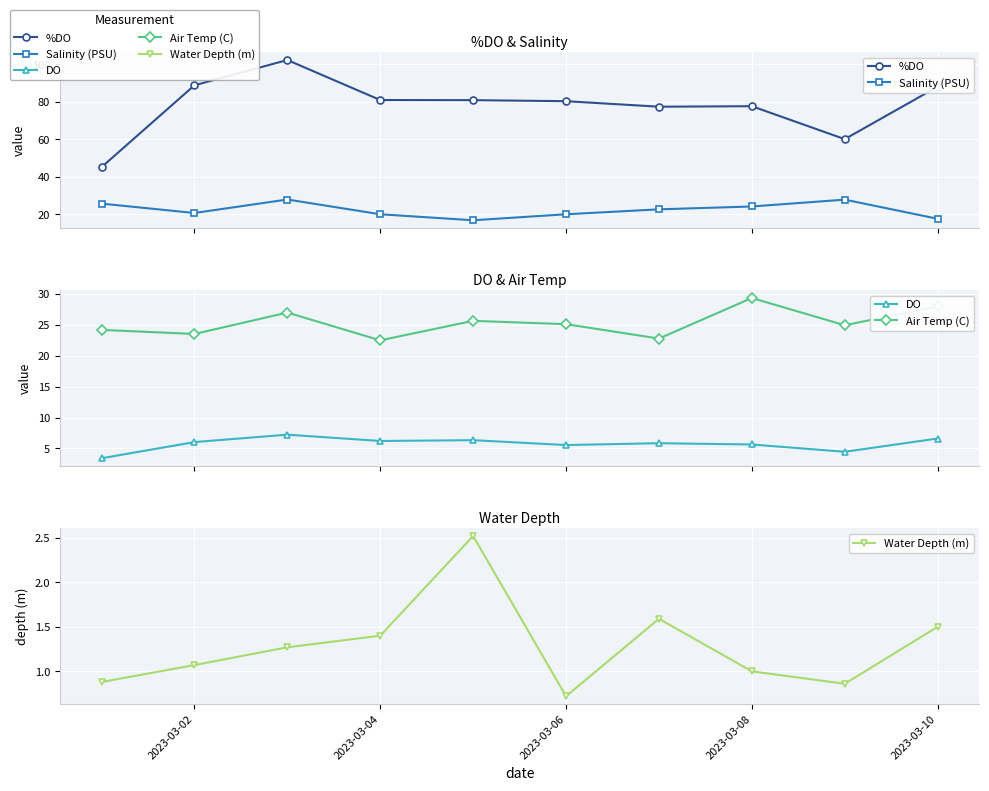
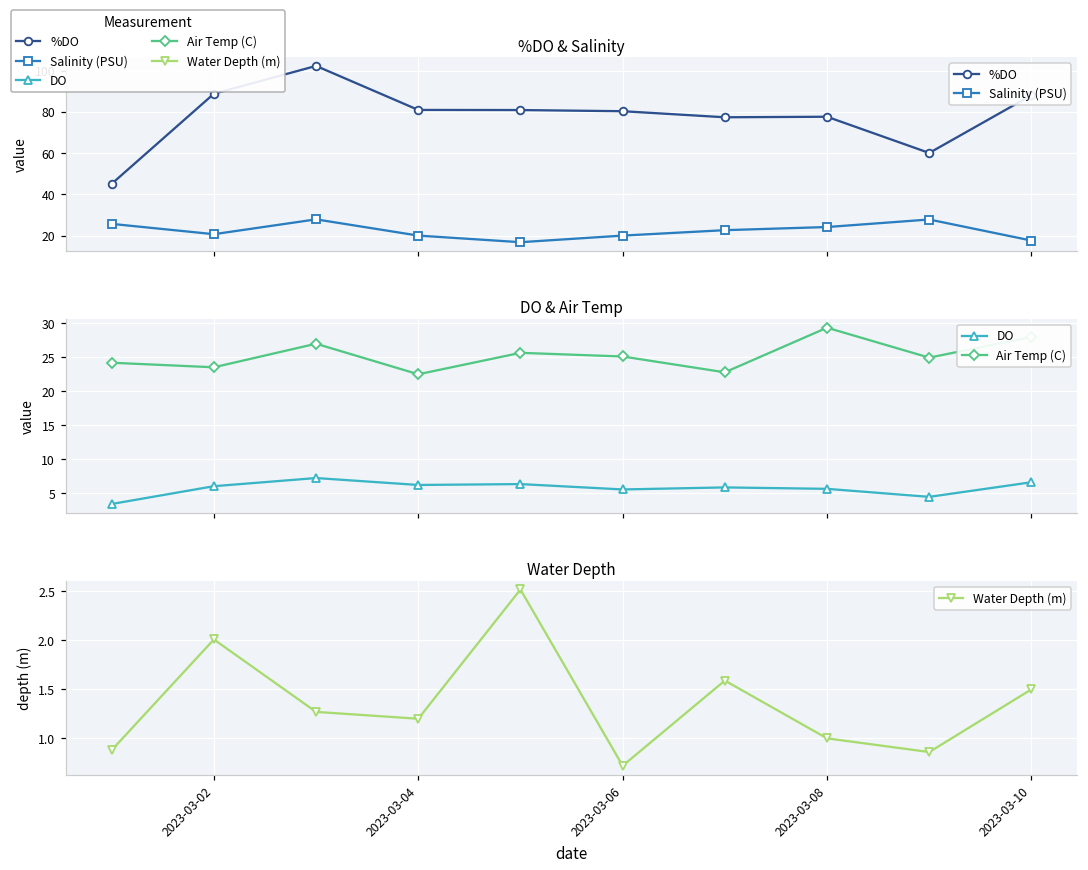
Water Depth, 2023-03-02: 1.1 -> 2.0
Water Depth, 2023-03-04: 1.4 -> 1.2
